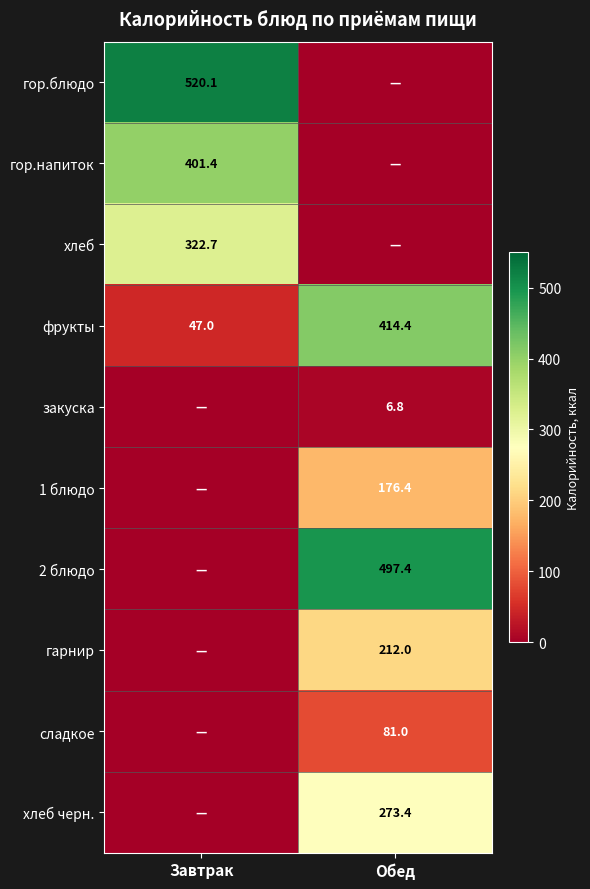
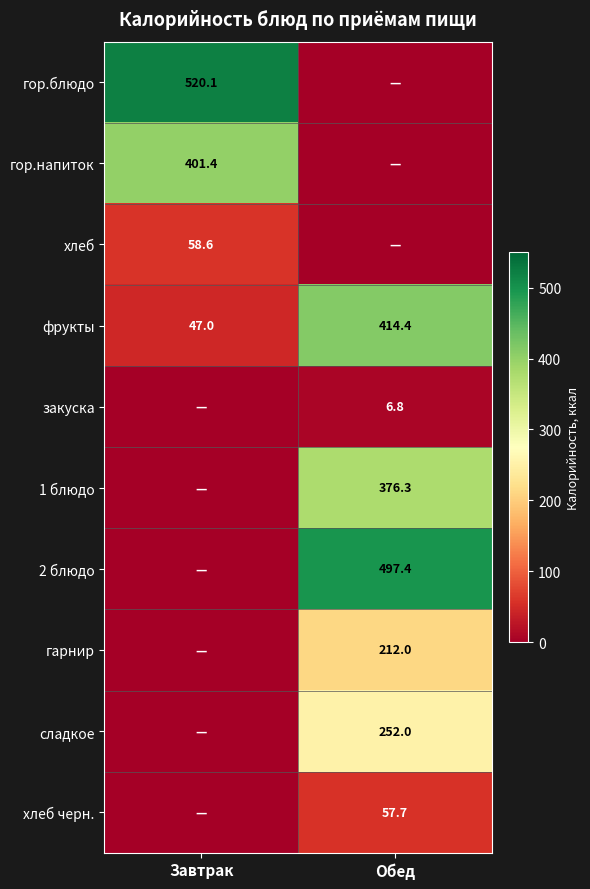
хлеб, Завтрак: 322.7 -> 58.6
1 блюдо, Обед: 176.4 -> 376.3
сладкое, Обед: 81.0 -> 252.0
хлеб черн., Обед: 273.4 -> 57.7
